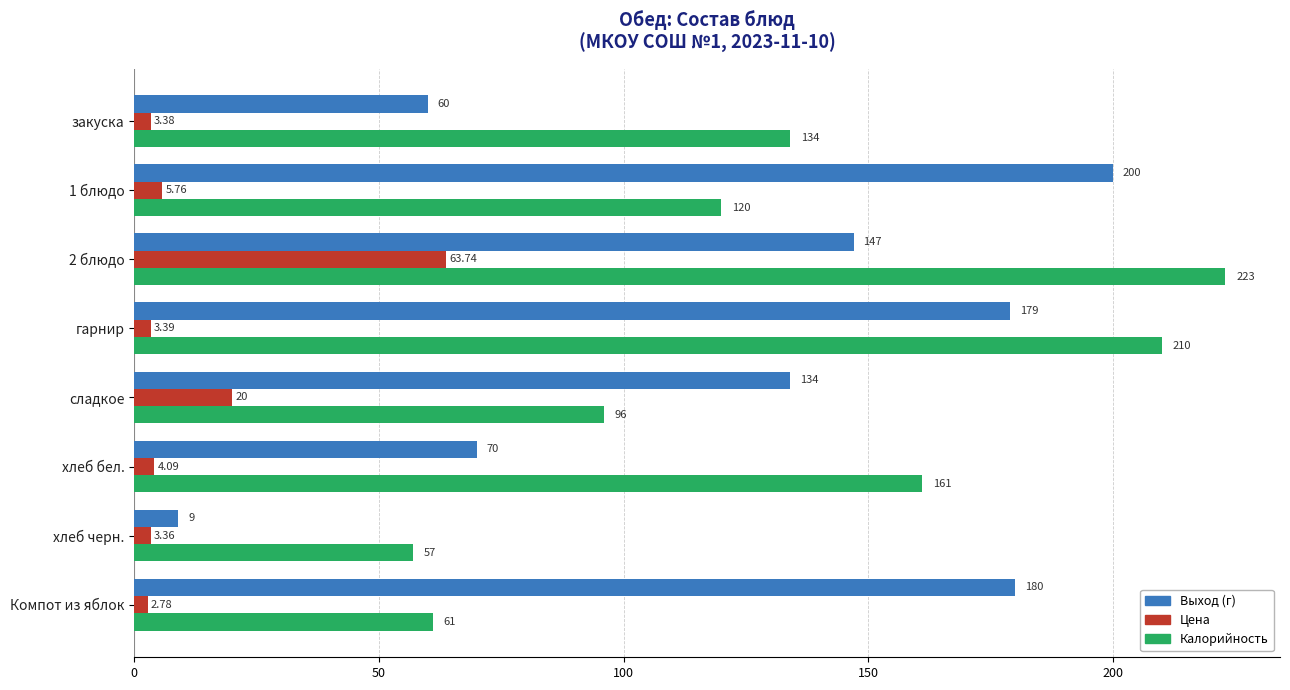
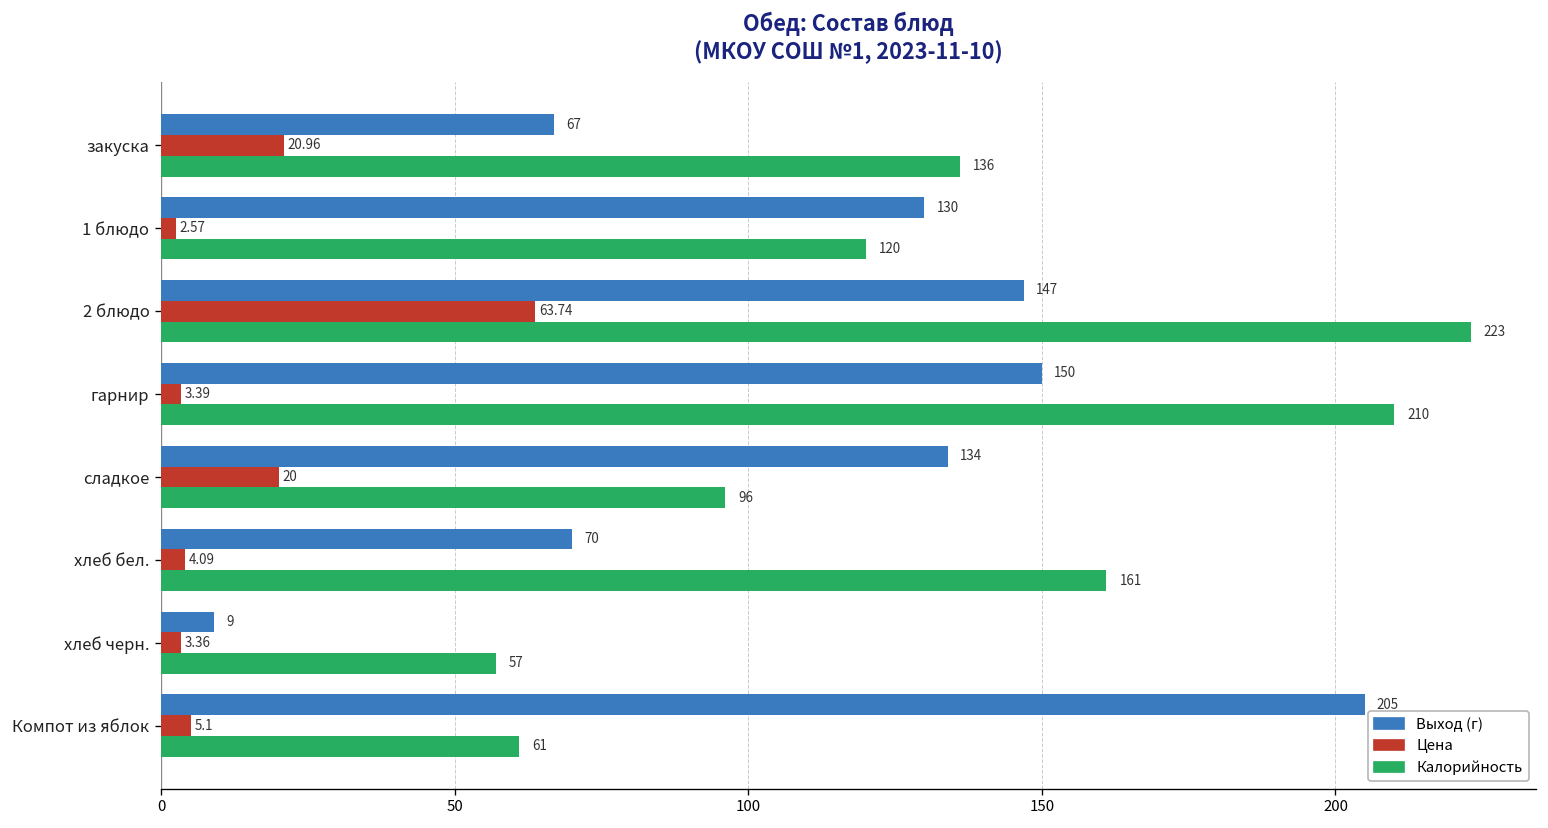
Выход (г), закуска: 60 -> 67
Цена, закуска: 3.38 -> 20.96
Калорийность, закуска: 134 -> 136
Выход (г), 1 блюдо: 200 -> 130
Цена, 1 блюдо: 5.76 -> 2.57
Выход (г), гарнир: 179 -> 150
Выход (г), Компот из яблок: 180 -> 205
Цена, Компот из яблок: 2.78 -> 5.1
